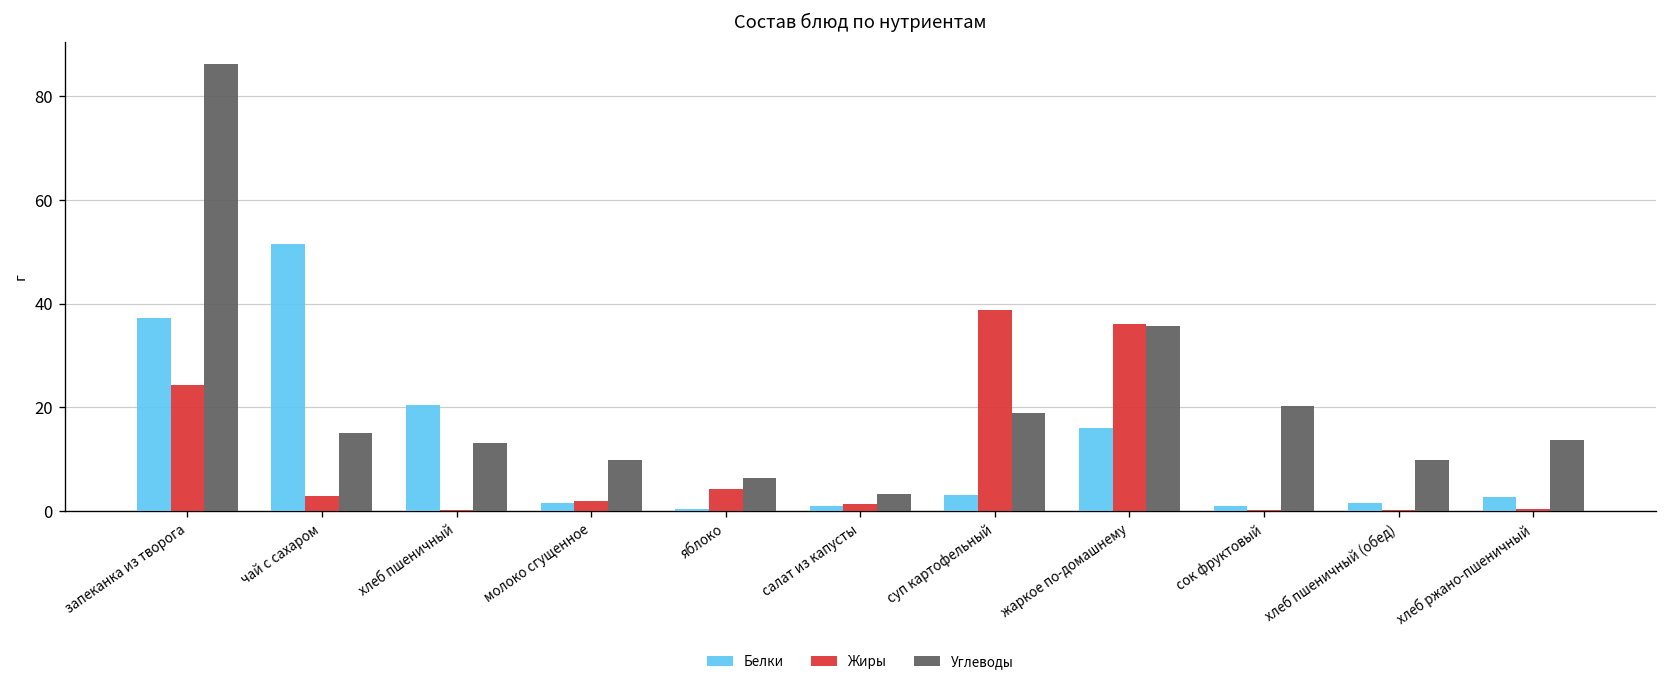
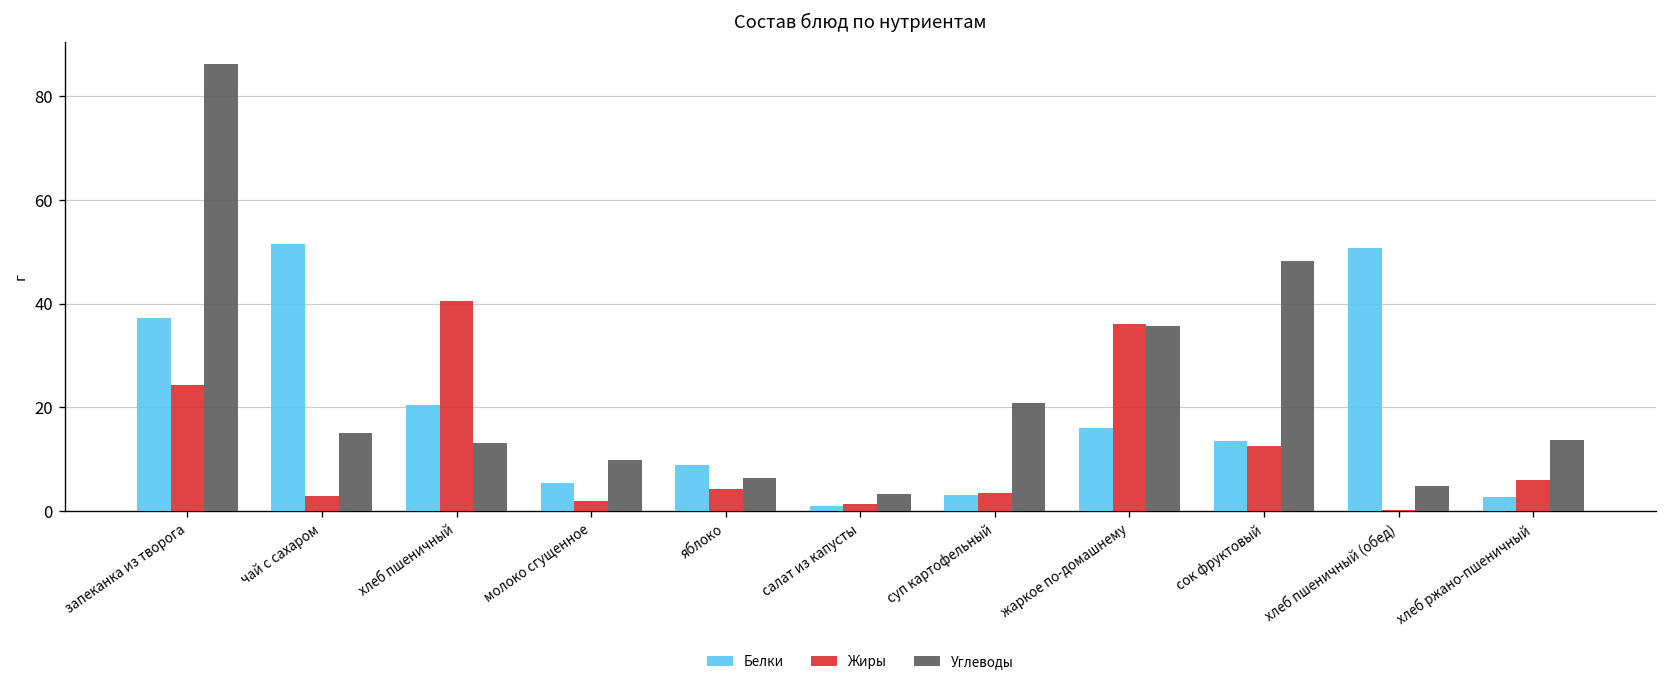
Жиры, хлеб пшеничный: 0 -> 41
Белки, молоко сгущенное: 2 -> 5
Белки, яблоко: 0 -> 9
Жиры, суп картофельный: 39 -> 4
Углеводы, суп картофельный: 19 -> 21
Белки, сок фруктовый: 1 -> 14
Жиры, сок фруктовый: 0 -> 13
Углеводы, сок фруктовый: 20 -> 48
Белки, хлеб пшеничный (обед): 2 -> 51
Углеводы, хлеб пшеничный (обед): 10 -> 5
Жиры, хлеб ржано-пшеничный: 0 -> 6
